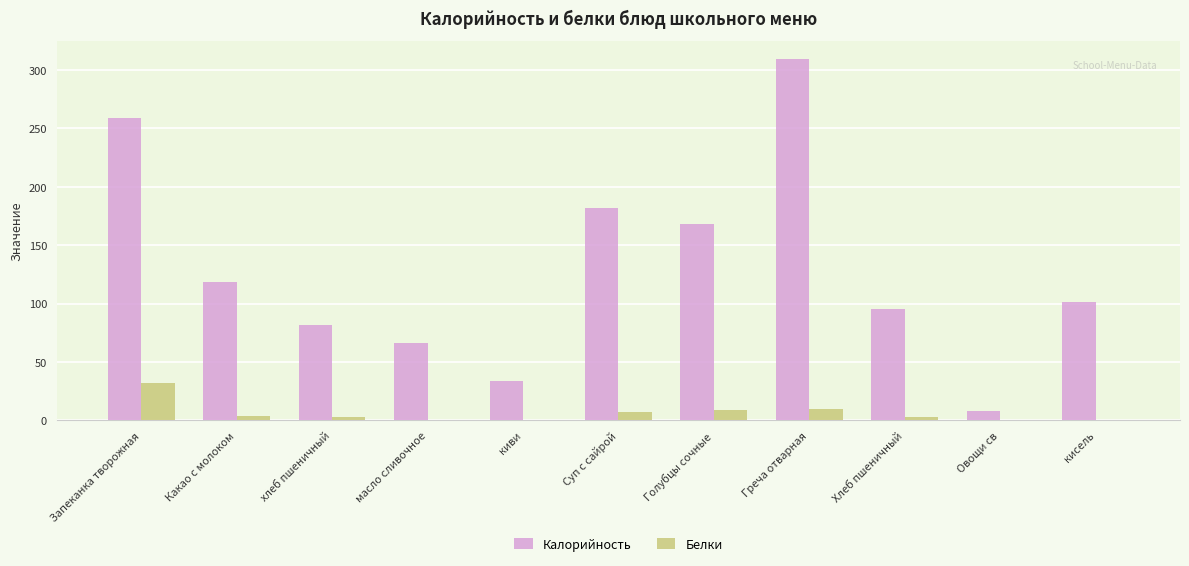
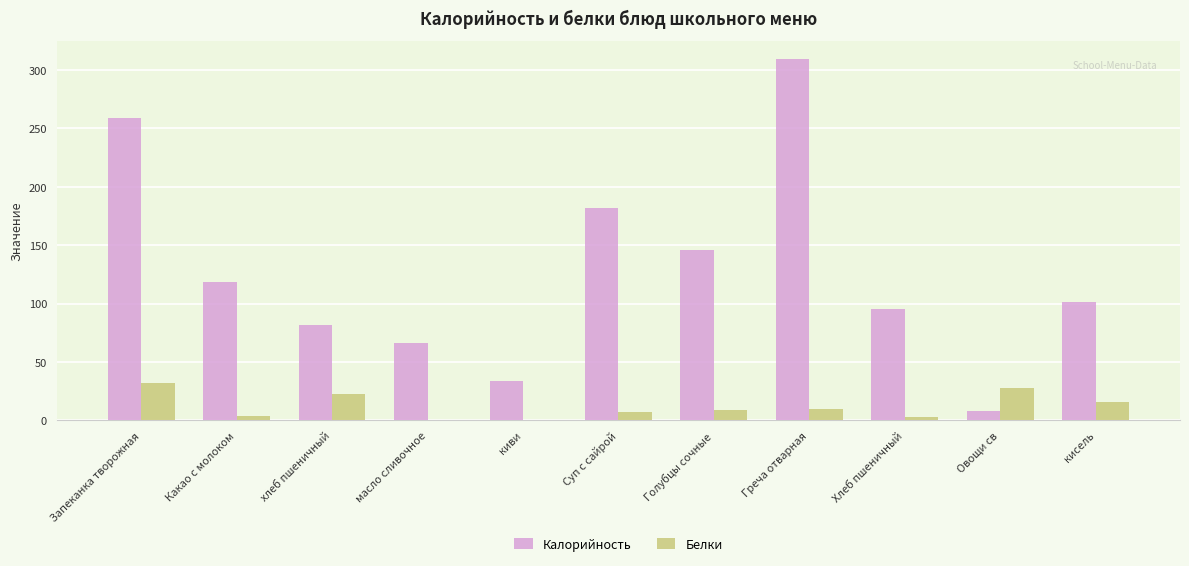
Белки, хлеб пшеничный: 3 -> 23
Калорийность, Голубцы сочные: 168 -> 146
Белки, Овощи св: 0 -> 28
Белки, кисель: 0 -> 16
